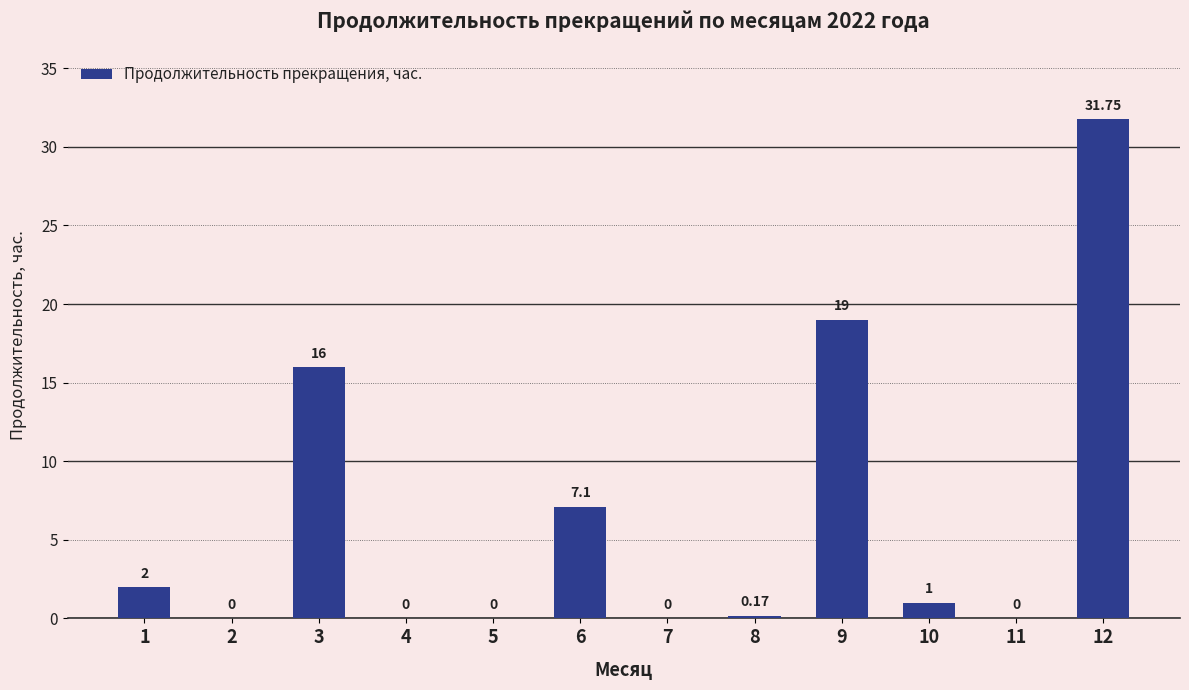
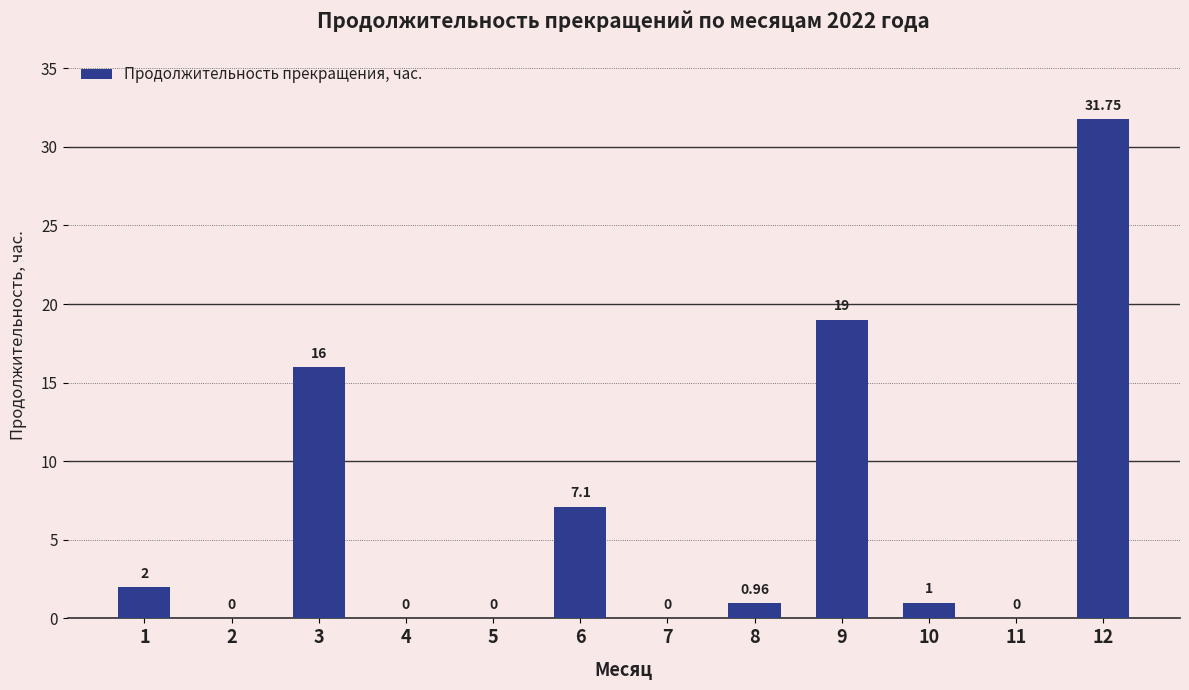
8: 0.17 -> 0.96
